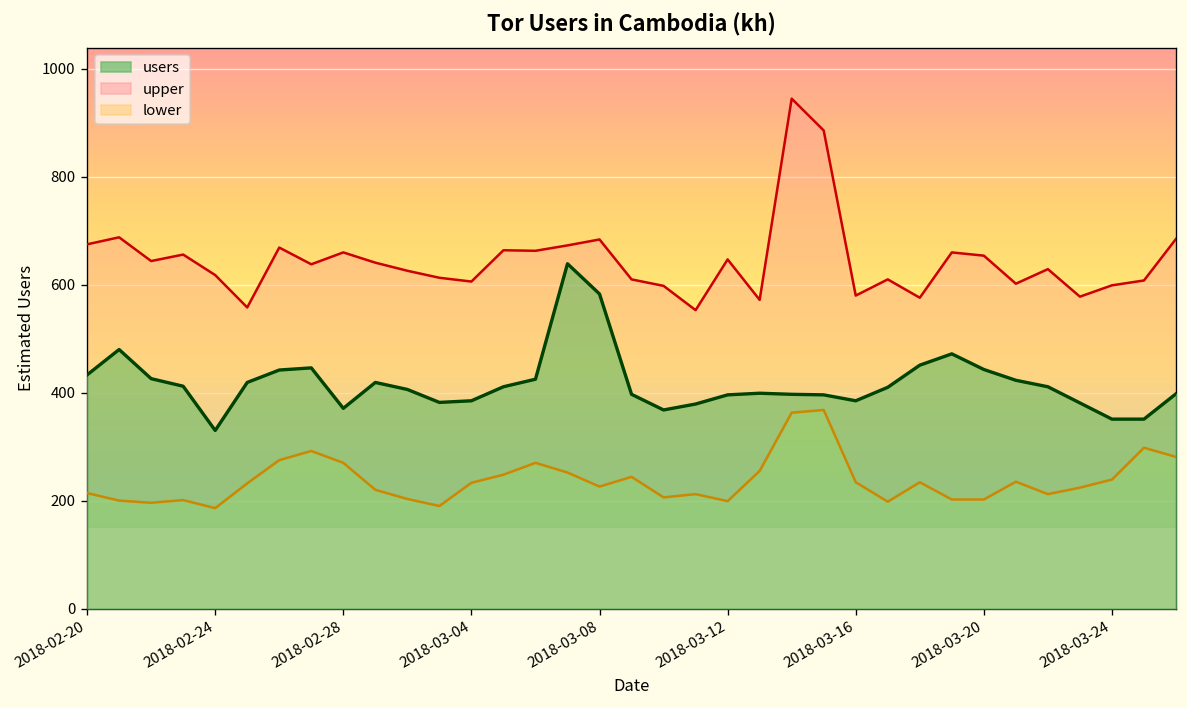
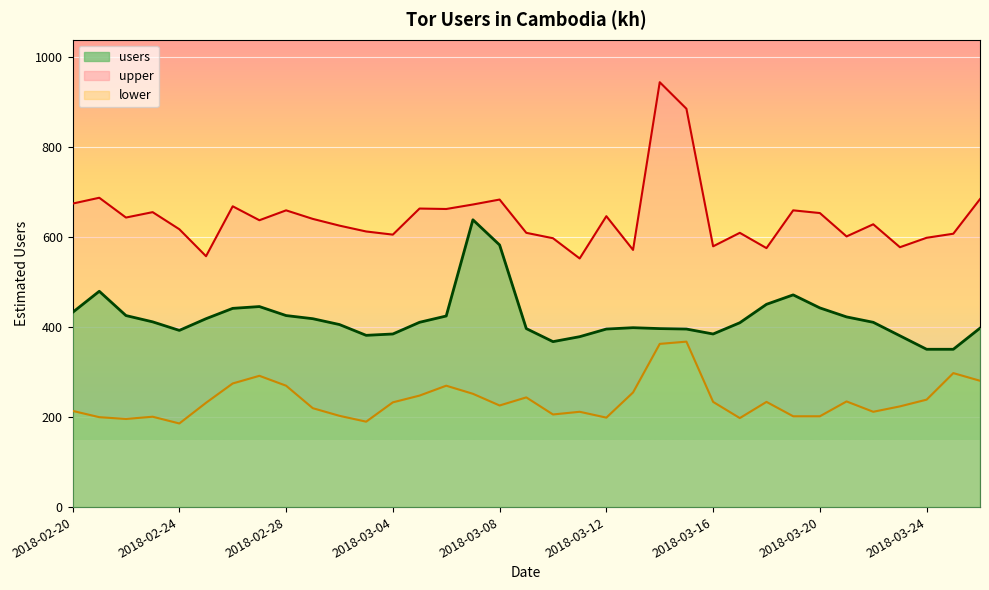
users, 2018-02-24: 330 -> 390
users, 2018-02-28: 370 -> 430
